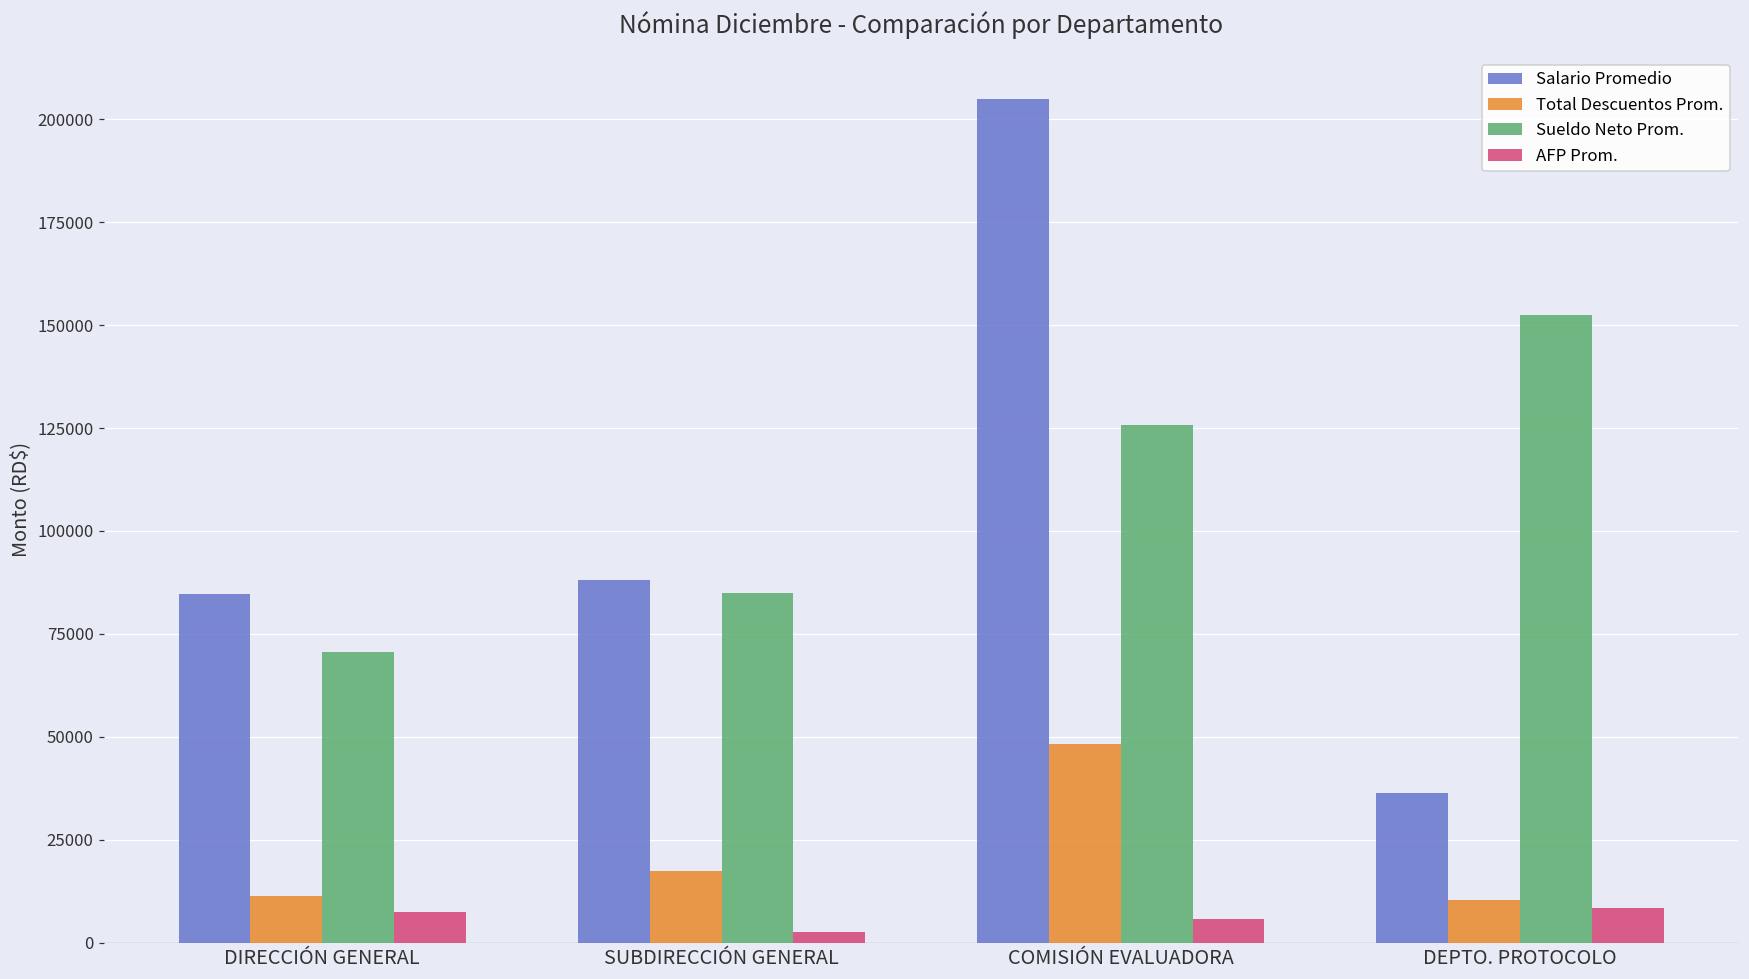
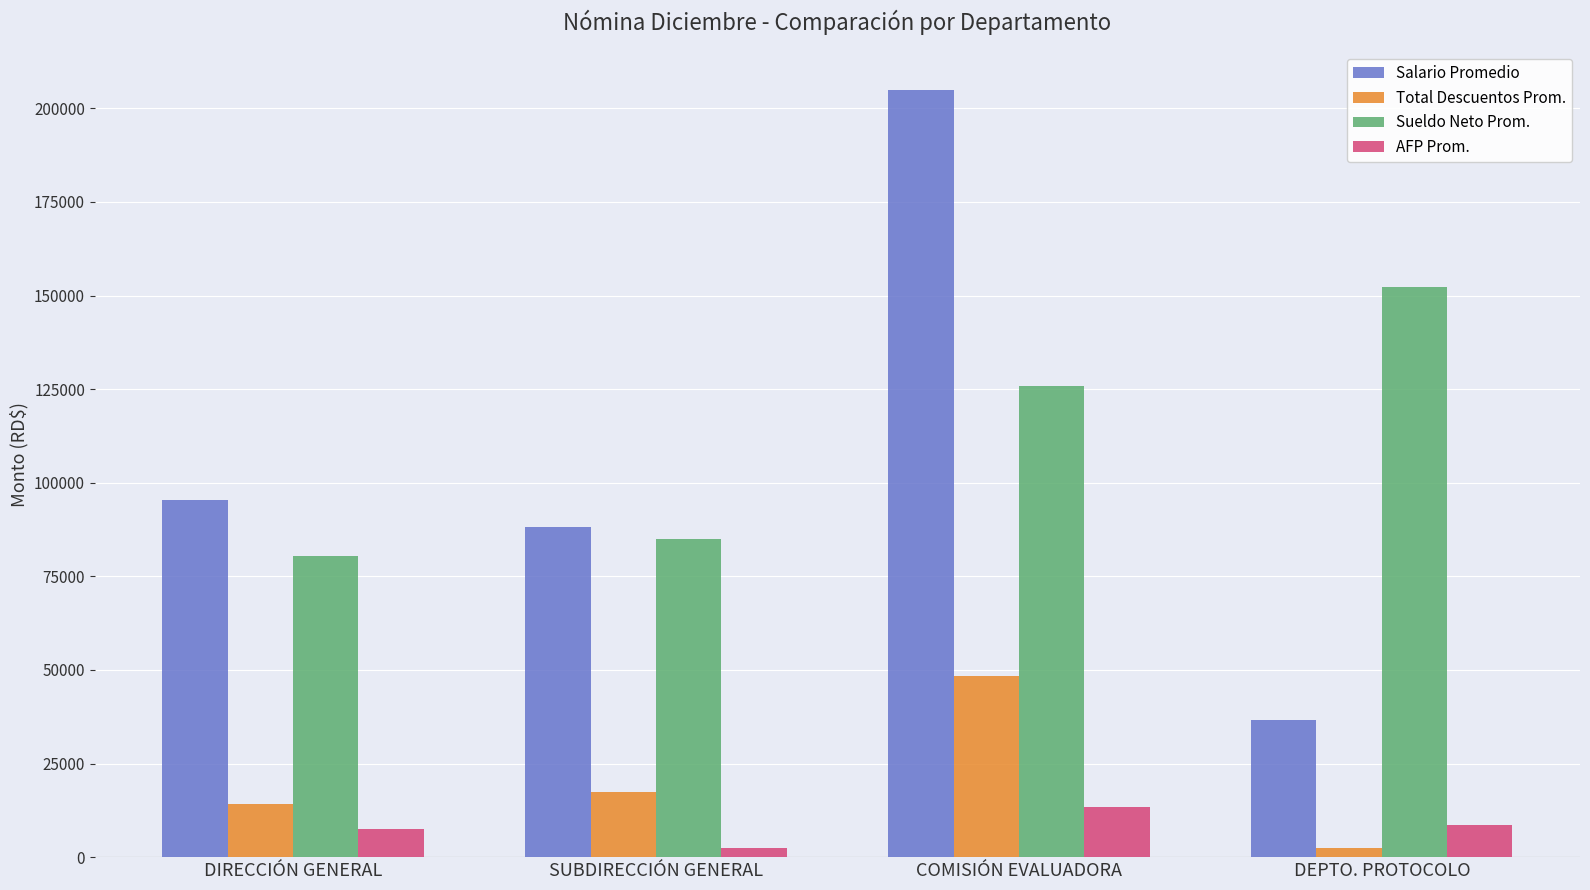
Salario Promedio, DIRECCIÓN GENERAL: 85000 -> 95000
Total Descuentos Prom., DIRECCIÓN GENERAL: 11000 -> 14000
Sueldo Neto Prom., DIRECCIÓN GENERAL: 71000 -> 80000
AFP Prom., COMISIÓN EVALUADORA: 6000 -> 13000
Total Descuentos Prom., DEPTO. PROTOCOLO: 11000 -> 2000
